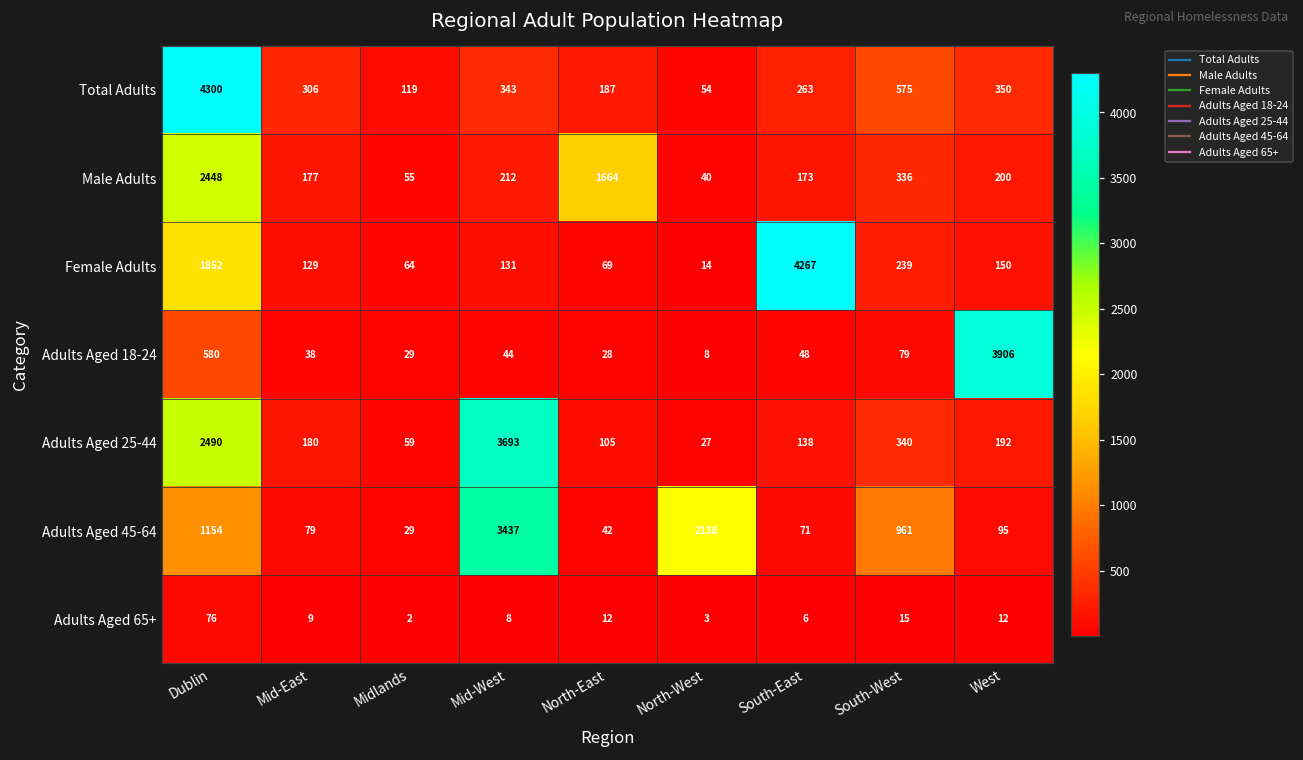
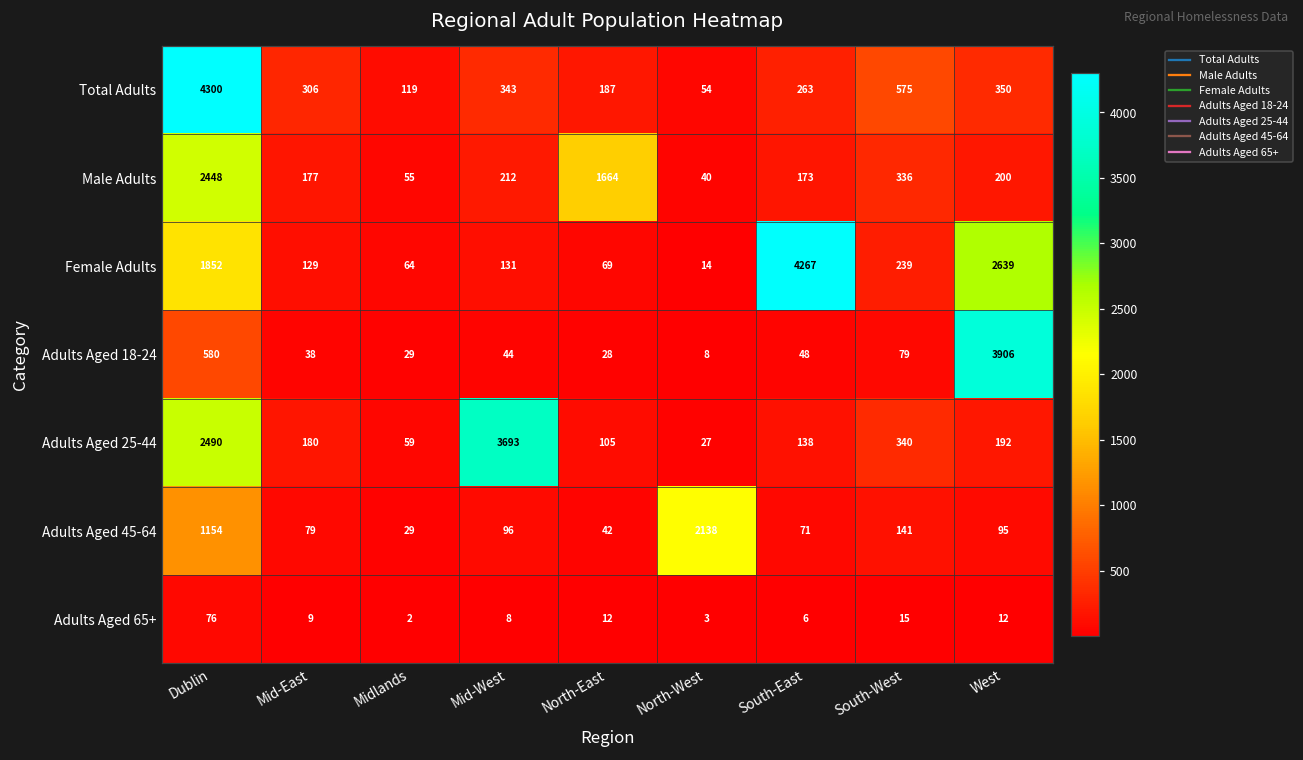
Female Adults, West: 150 -> 2639
Adults Aged 45-64, Mid-West: 3437 -> 96
Adults Aged 45-64, South-West: 961 -> 141
